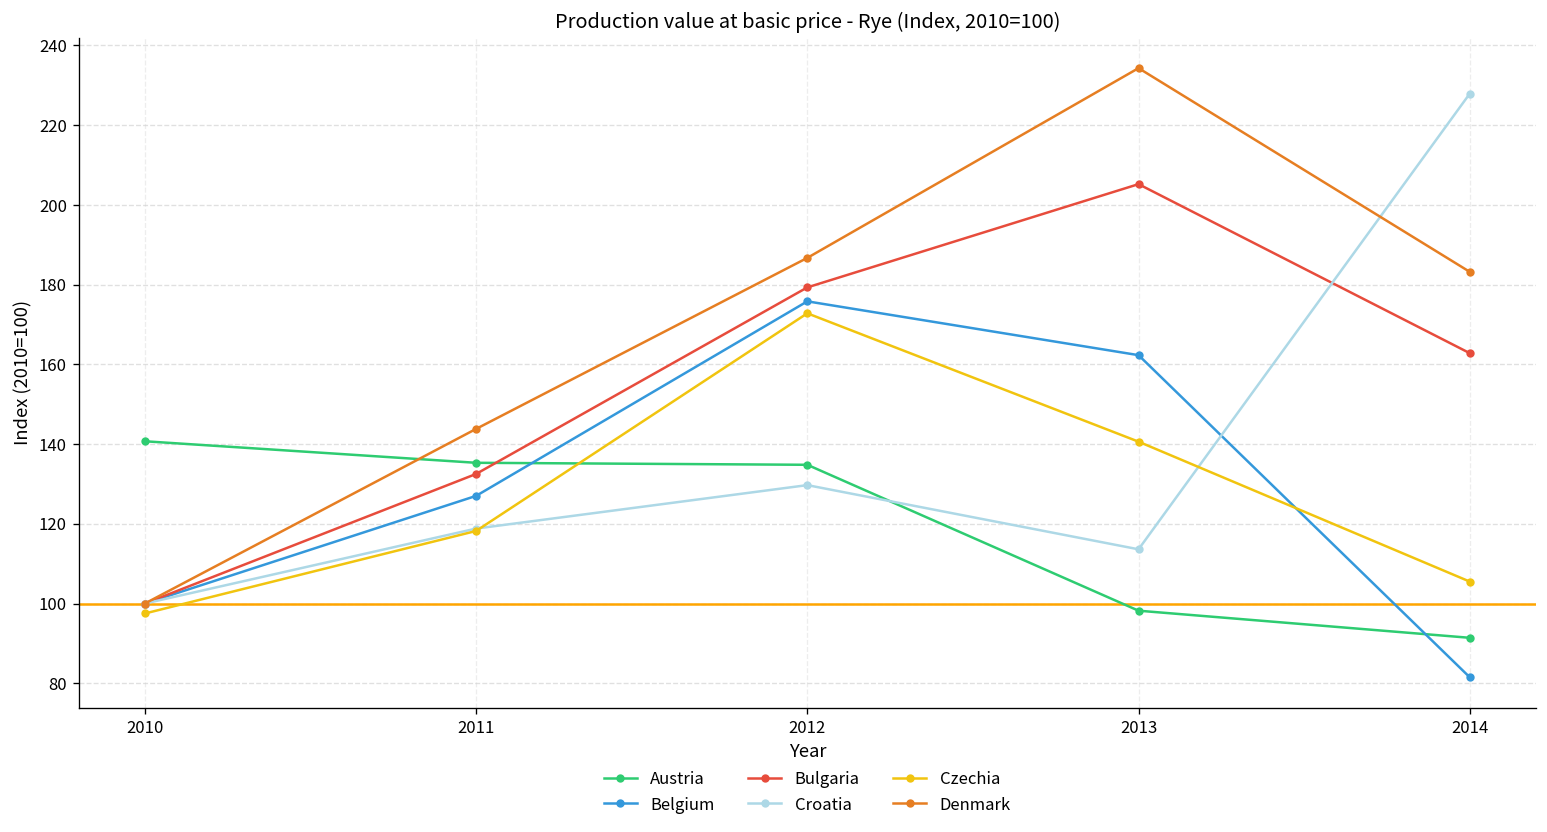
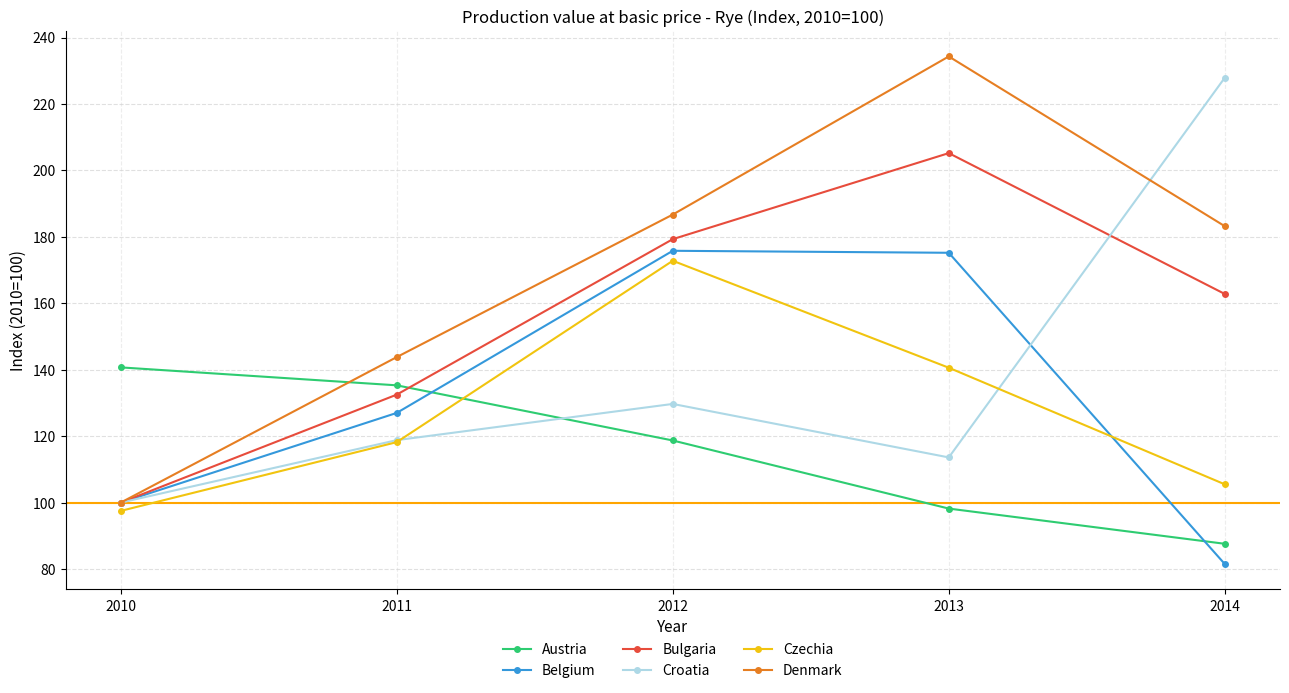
Austria, 2012: 135 -> 119
Belgium, 2013: 162 -> 175
Austria, 2014: 91 -> 88
